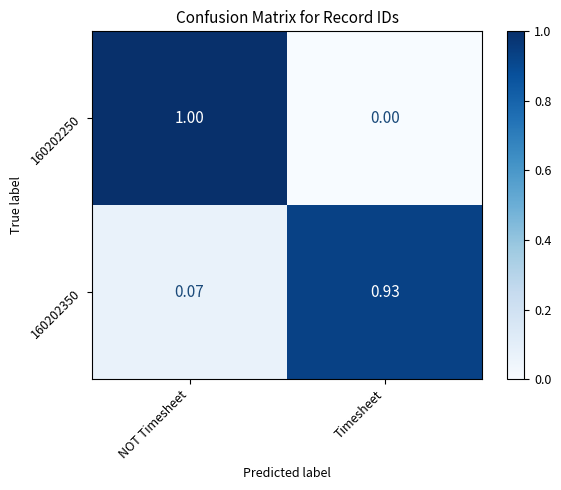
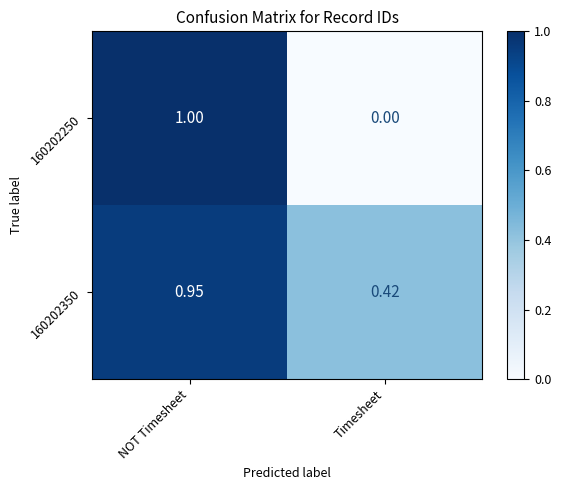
160202350, NOT Timesheet: 0.07 -> 0.95
160202350, Timesheet: 0.93 -> 0.42
